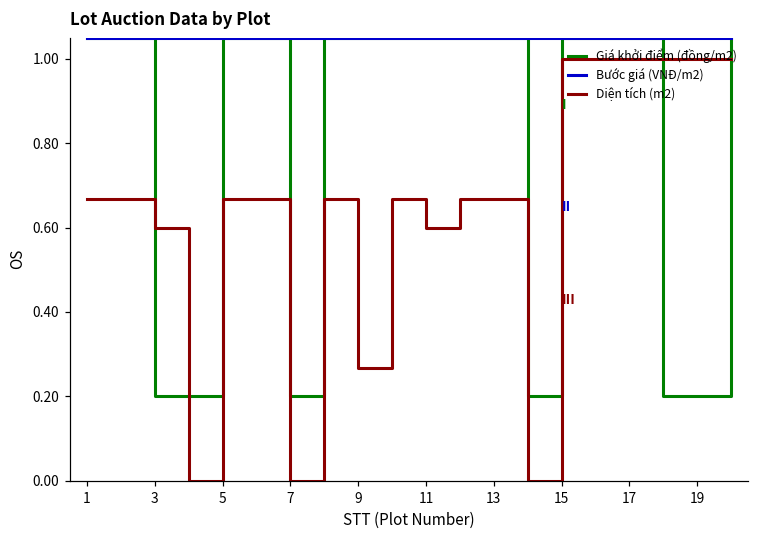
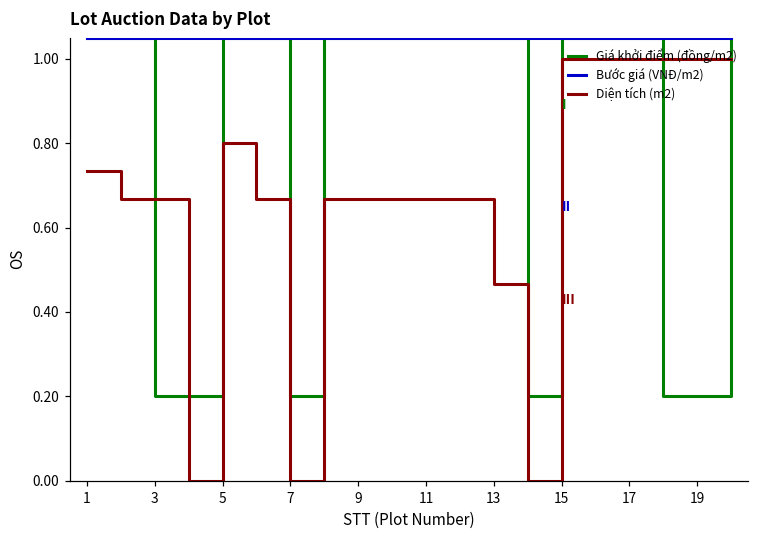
Diện tích (m2), 1: 0.67 -> 0.73
Diện tích (m2), 3: 0.60 -> 0.67
Diện tích (m2), 5: 0.67 -> 0.80
Diện tích (m2), 9: 0.27 -> 0.67
Diện tích (m2), 11: 0.60 -> 0.67
Diện tích (m2), 13: 0.67 -> 0.47
